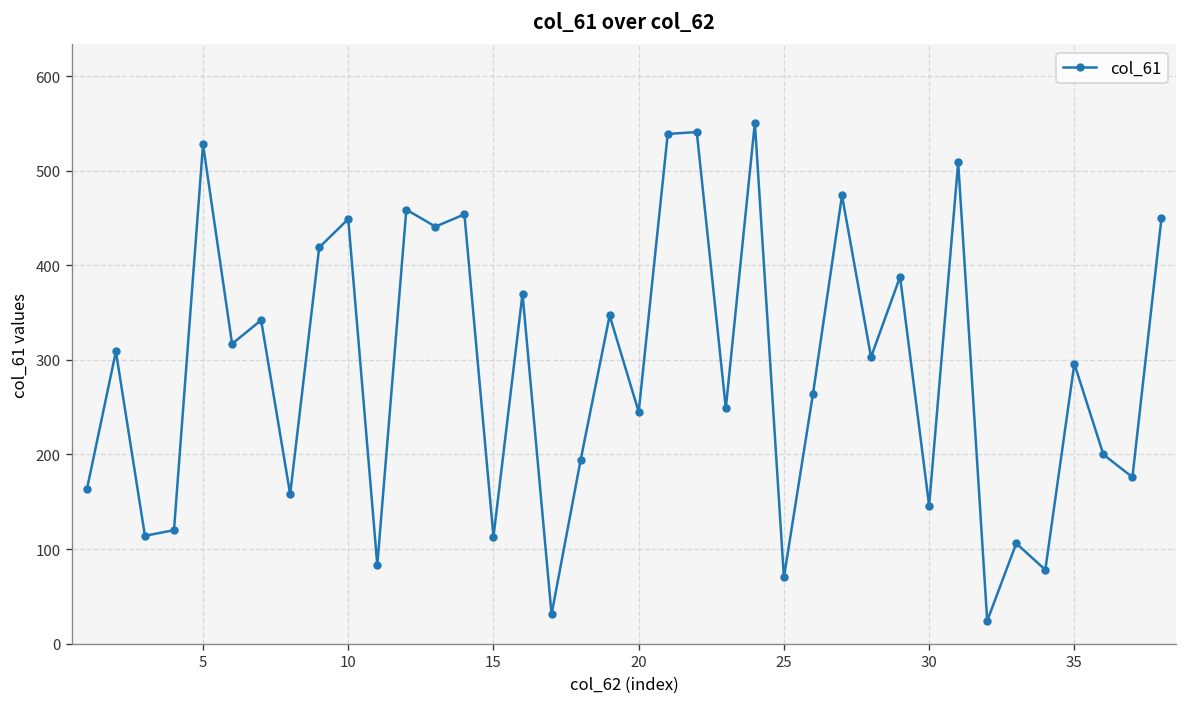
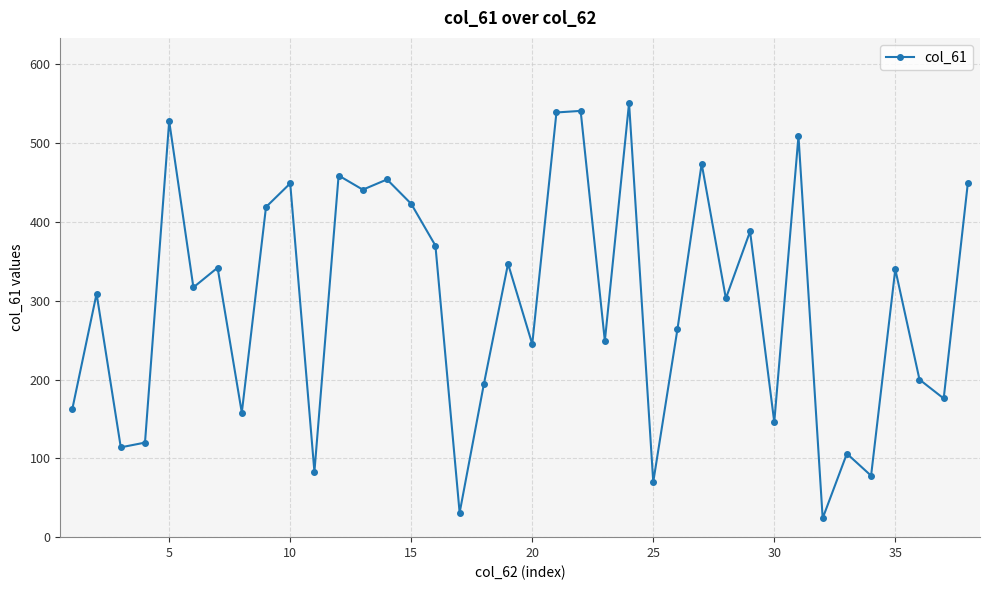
15: 110 -> 420
35: 300 -> 340
